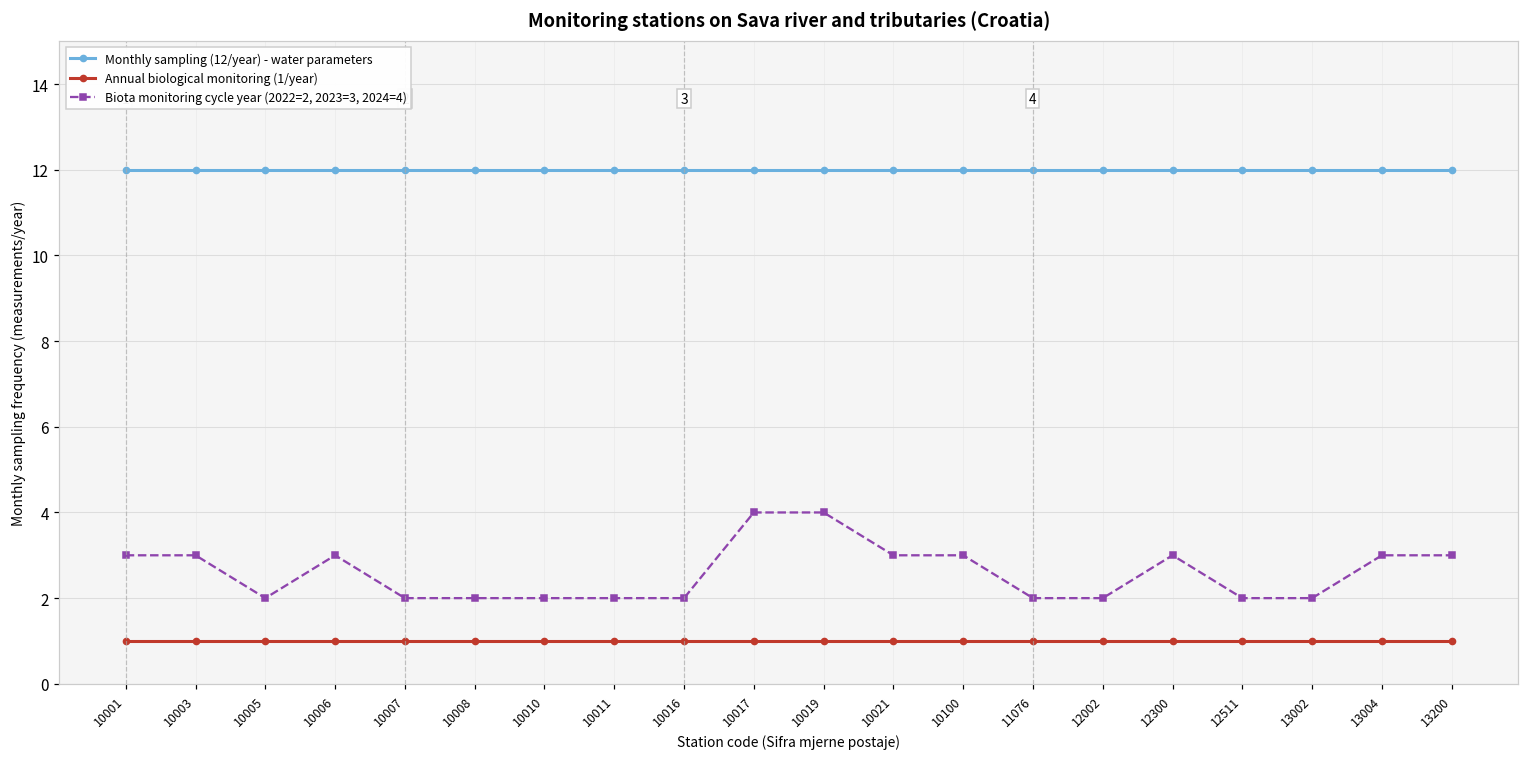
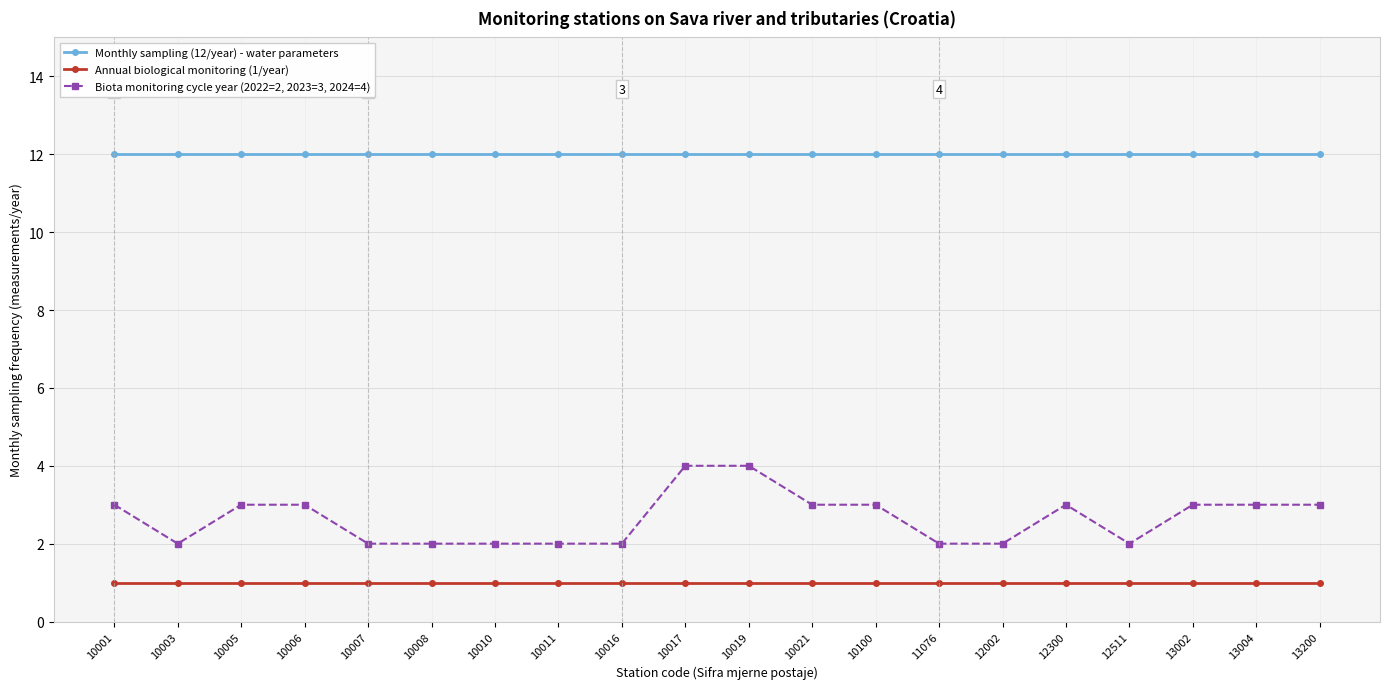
Biota monitoring cycle year (2022=2, 2023=3, 2024=4), 10003: 3.0 -> 2.0
Biota monitoring cycle year (2022=2, 2023=3, 2024=4), 10005: 2.0 -> 3.0
Biota monitoring cycle year (2022=2, 2023=3, 2024=4), 13002: 2.0 -> 3.0
